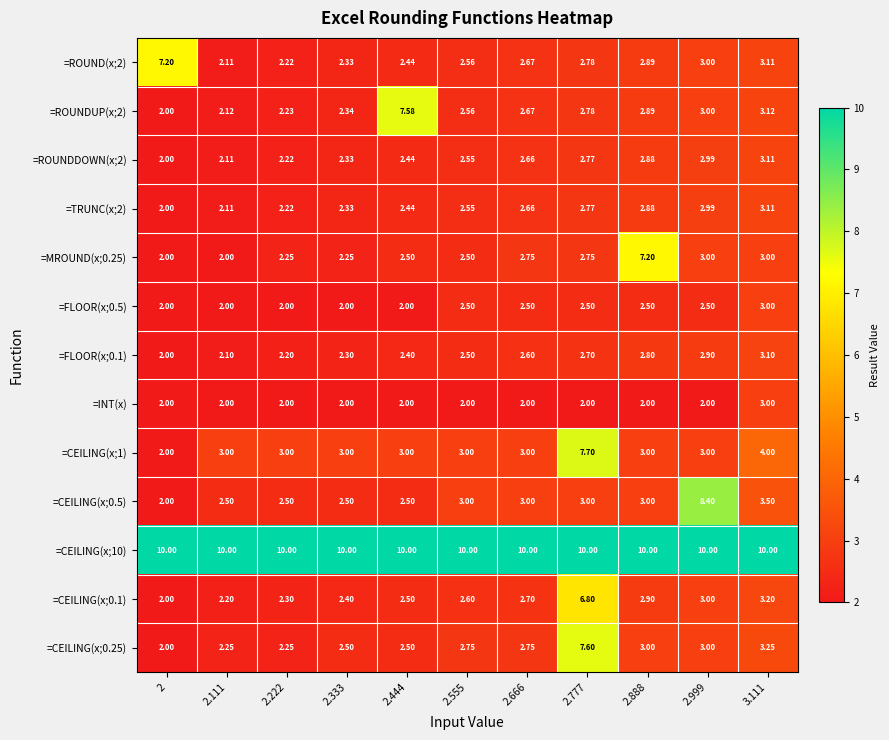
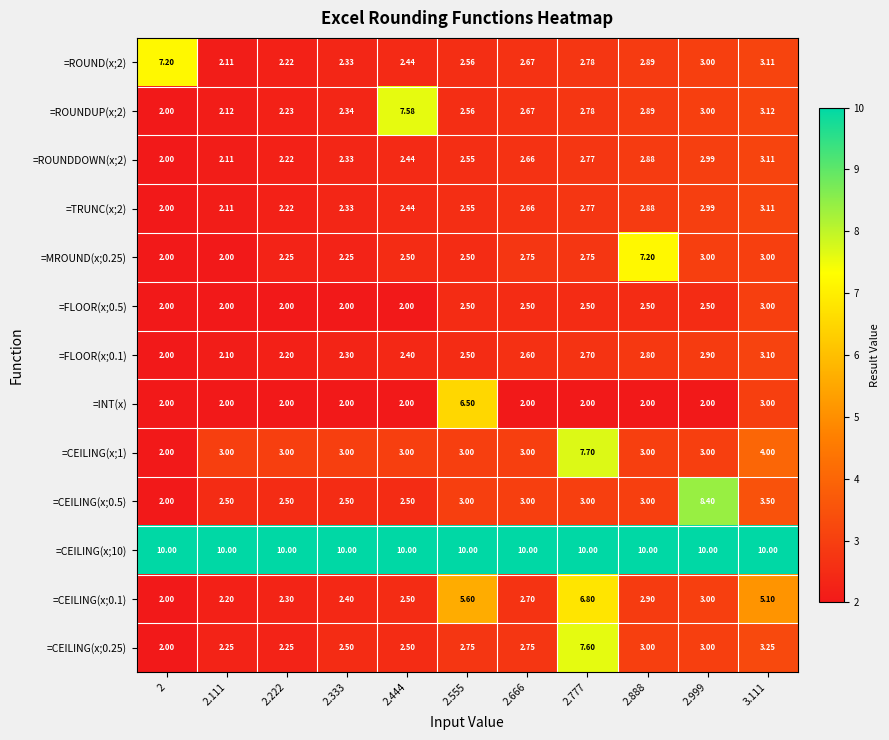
=INT(x), 2.555: 2.00 -> 6.50
=CEILING(x;0.1), 2.555: 2.60 -> 5.60
=CEILING(x;0.1), 3.111: 3.20 -> 5.10
